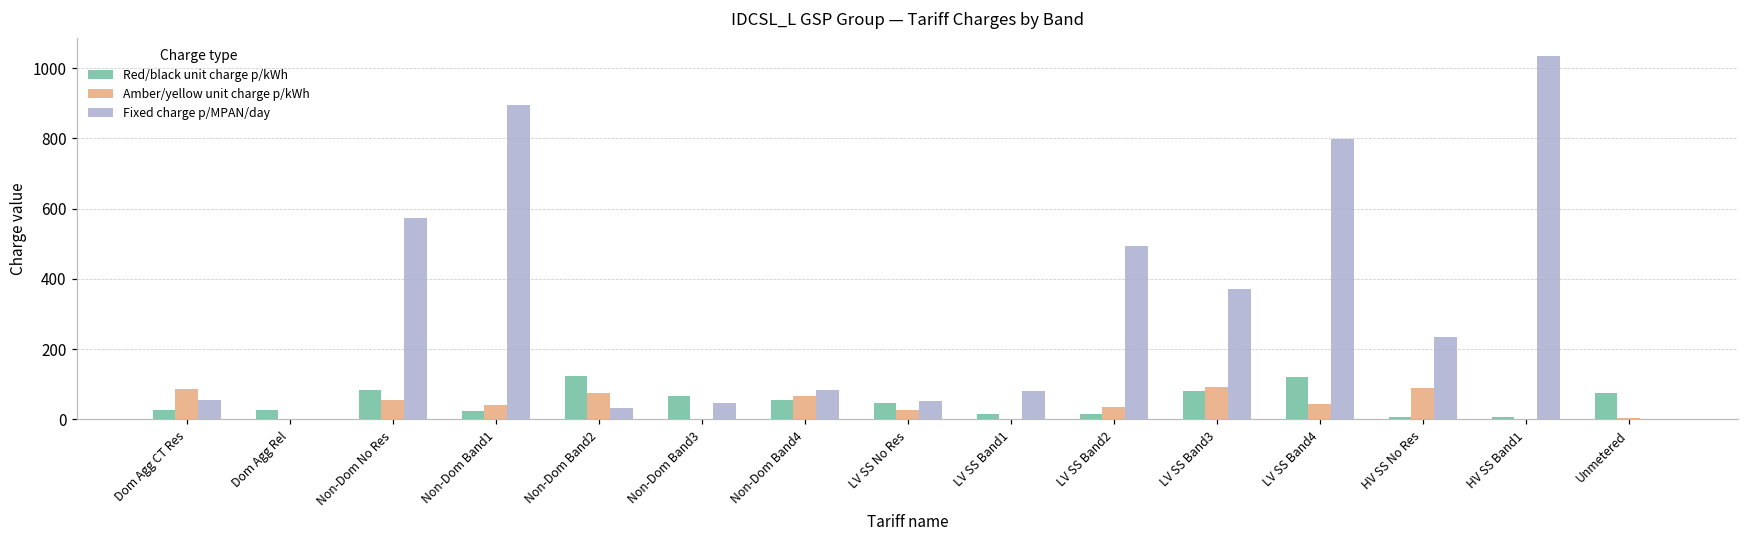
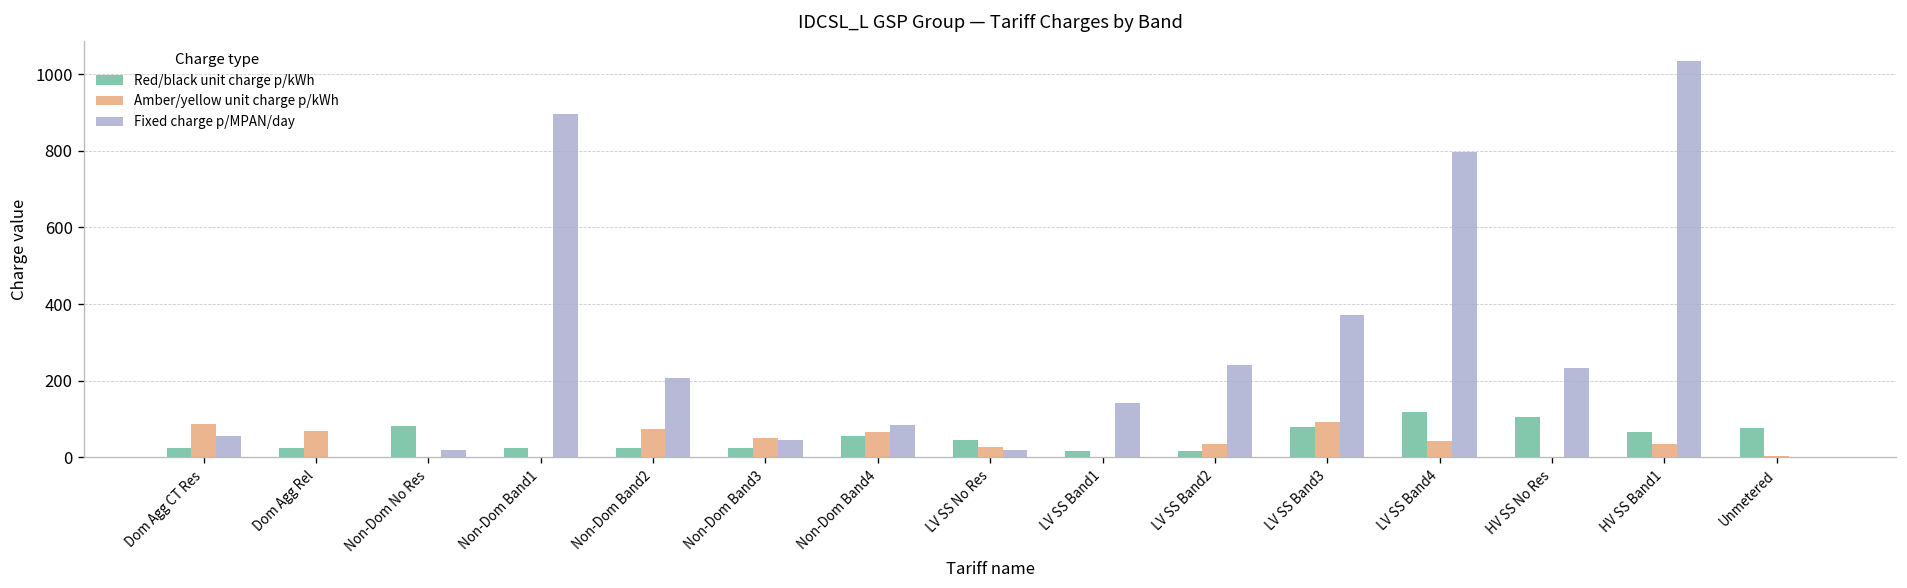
Amber/yellow unit charge p/kWh, Dom Agg Rel: 0 -> 70
Amber/yellow unit charge p/kWh, Non-Dom No Res: 50 -> 0
Fixed charge p/MPAN/day, Non-Dom No Res: 570 -> 20
Amber/yellow unit charge p/kWh, Non-Dom Band1: 40 -> 0
Red/black unit charge p/kWh, Non-Dom Band2: 120 -> 20
Fixed charge p/MPAN/day, Non-Dom Band2: 30 -> 210
Red/black unit charge p/kWh, Non-Dom Band3: 70 -> 20
Amber/yellow unit charge p/kWh, Non-Dom Band3: 0 -> 50
Fixed charge p/MPAN/day, LV SS No Res: 50 -> 20
Fixed charge p/MPAN/day, LV SS Band1: 80 -> 140
Fixed charge p/MPAN/day, LV SS Band2: 490 -> 240
Red/black unit charge p/kWh, HV SS No Res: 10 -> 110
Amber/yellow unit charge p/kWh, HV SS No Res: 90 -> 0
Red/black unit charge p/kWh, HV SS Band1: 10 -> 70
Amber/yellow unit charge p/kWh, HV SS Band1: 0 -> 40
